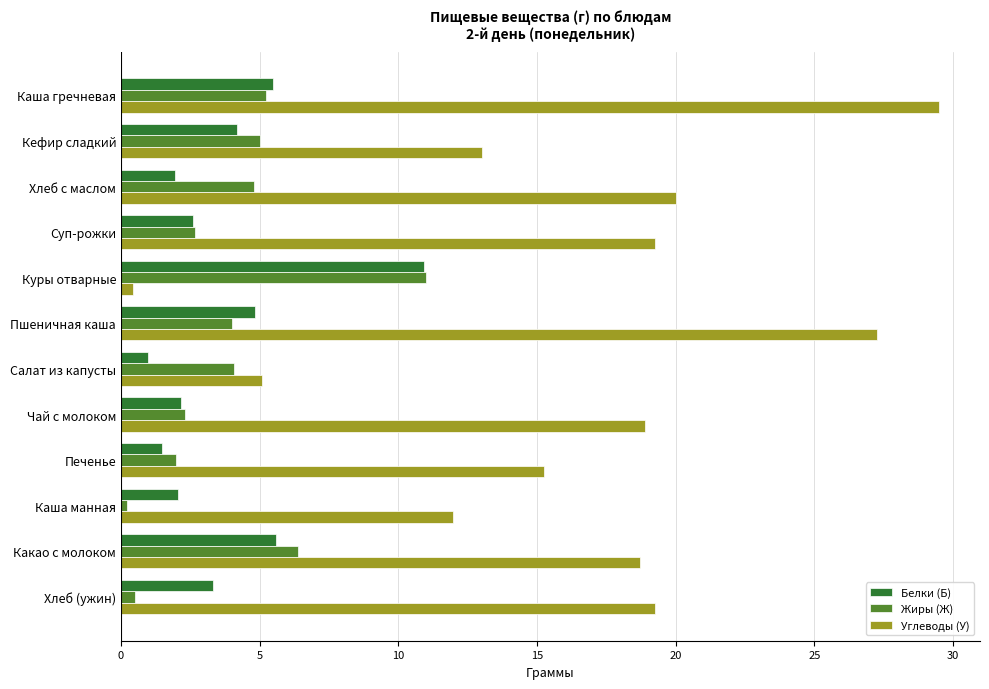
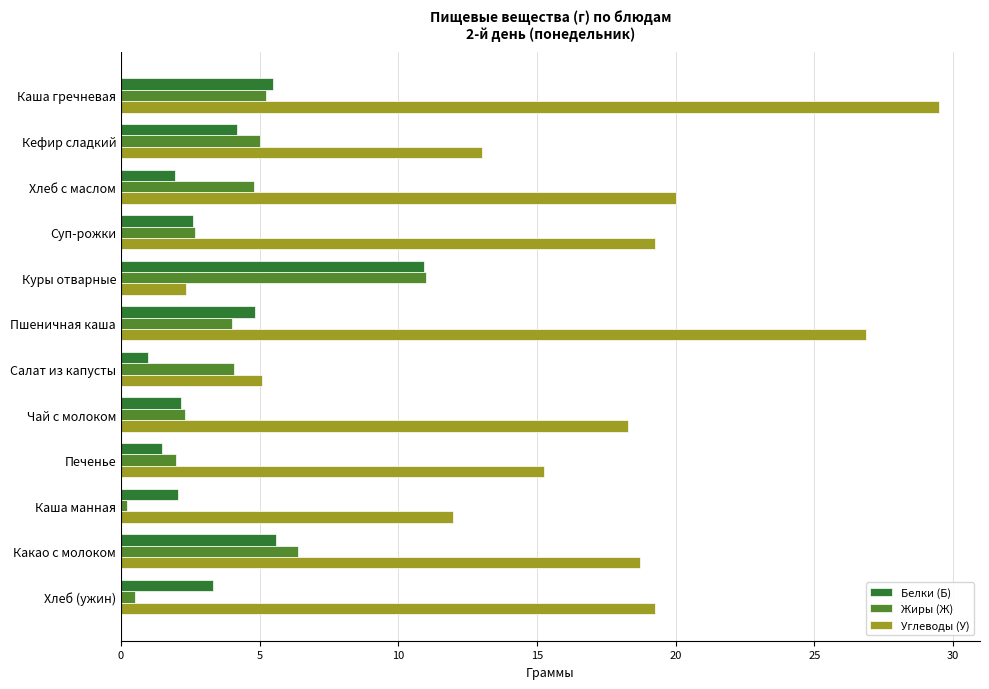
Углеводы (У), Куры отварные: 0.4 -> 2.4
Углеводы (У), Пшеничная каша: 27.3 -> 26.9
Углеводы (У), Чай с молоком: 18.9 -> 18.3
